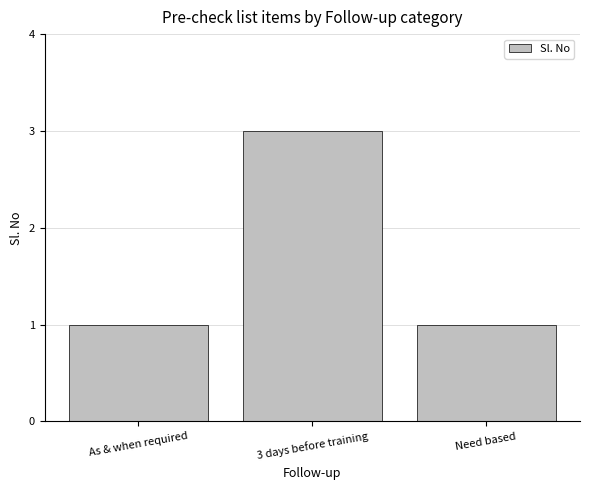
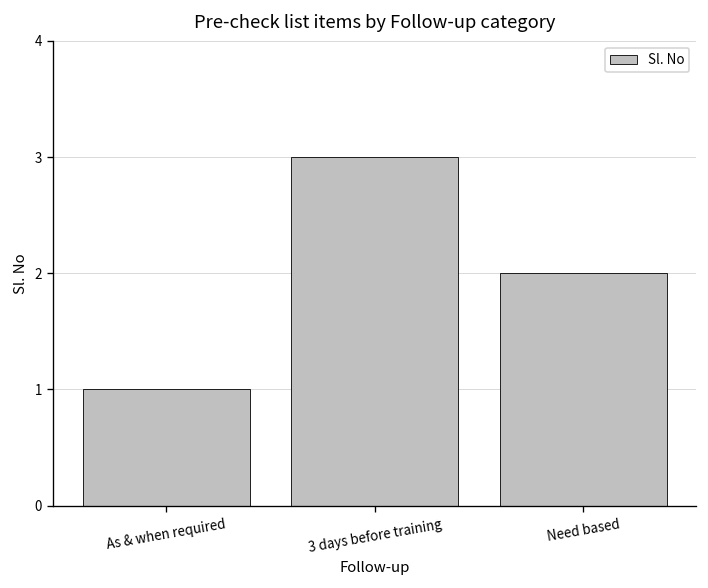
Need based: 1 -> 2
